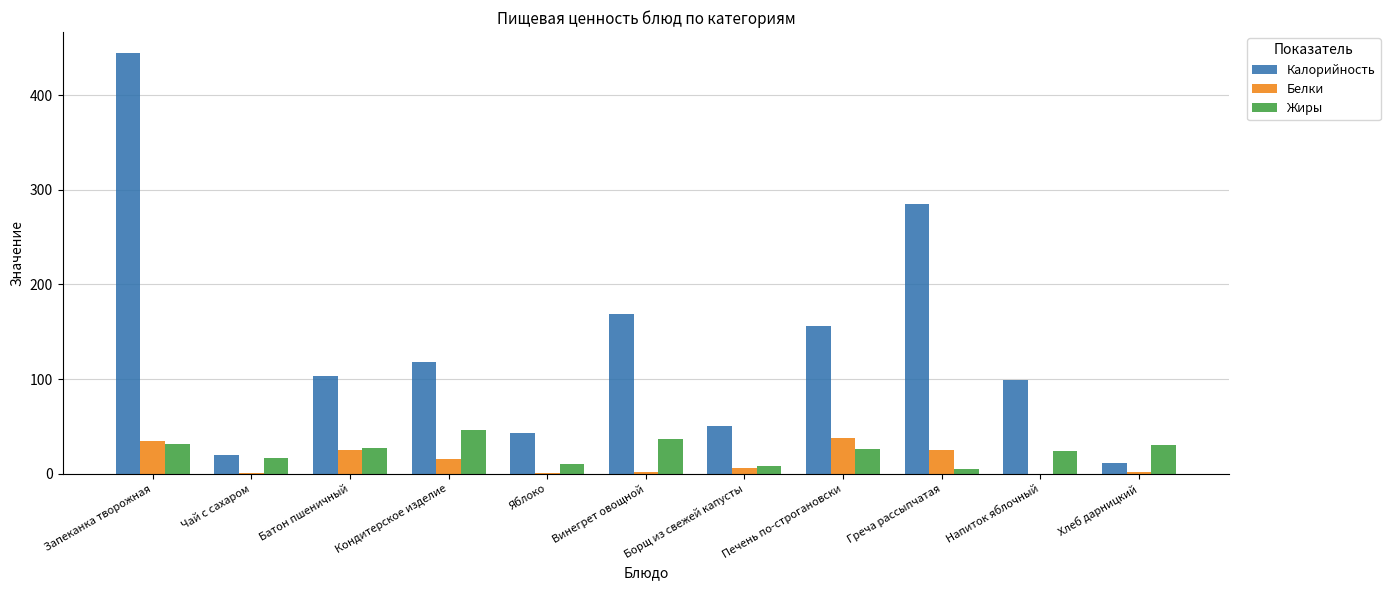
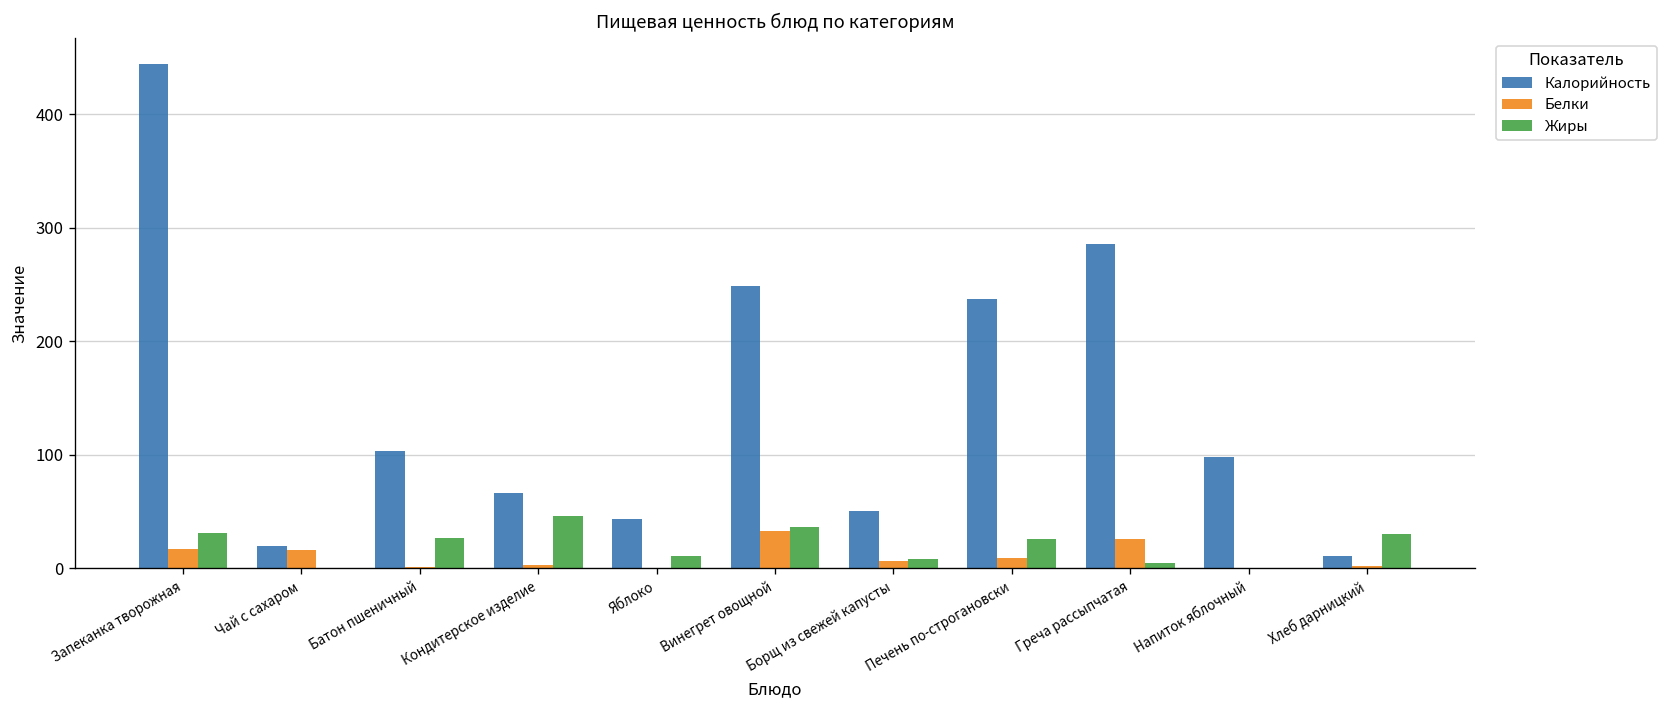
Белки, Запеканка творожная: 30 -> 20
Белки, Чай с сахаром: 0 -> 20
Жиры, Чай с сахаром: 20 -> 0
Белки, Батон пшеничный: 30 -> 0
Калорийность, Кондитерское изделие: 120 -> 70
Белки, Кондитерское изделие: 20 -> 0
Калорийность, Винегрет овощной: 170 -> 250
Белки, Винегрет овощной: 0 -> 30
Калорийность, Печень по-строгановски: 160 -> 240
Белки, Печень по-строгановски: 40 -> 10
Жиры, Напиток яблочный: 20 -> 0
